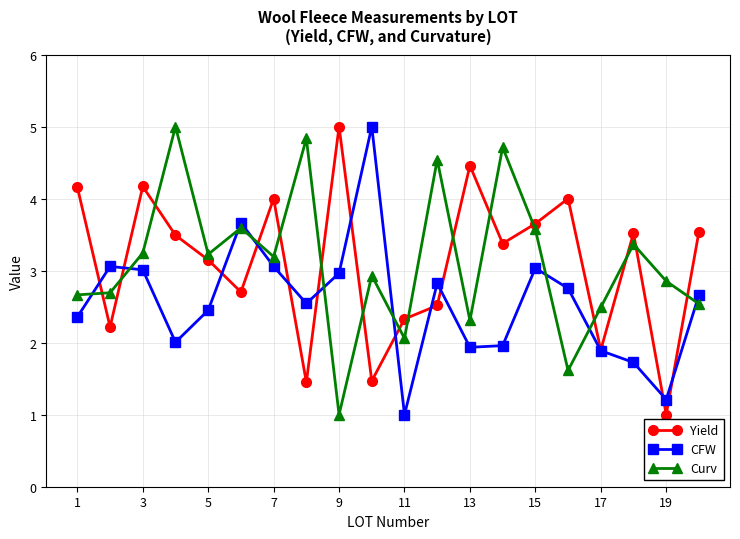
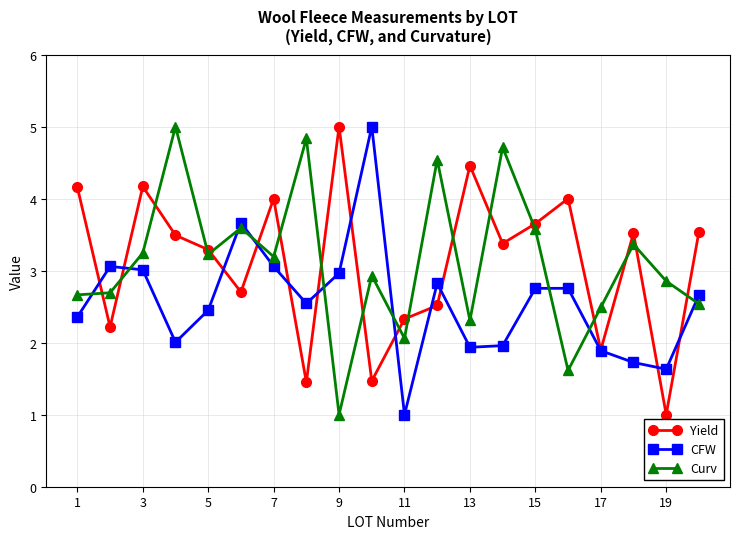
Yield, 5: 3.1 -> 3.3
CFW, 15: 3.0 -> 2.8
CFW, 19: 1.2 -> 1.6
